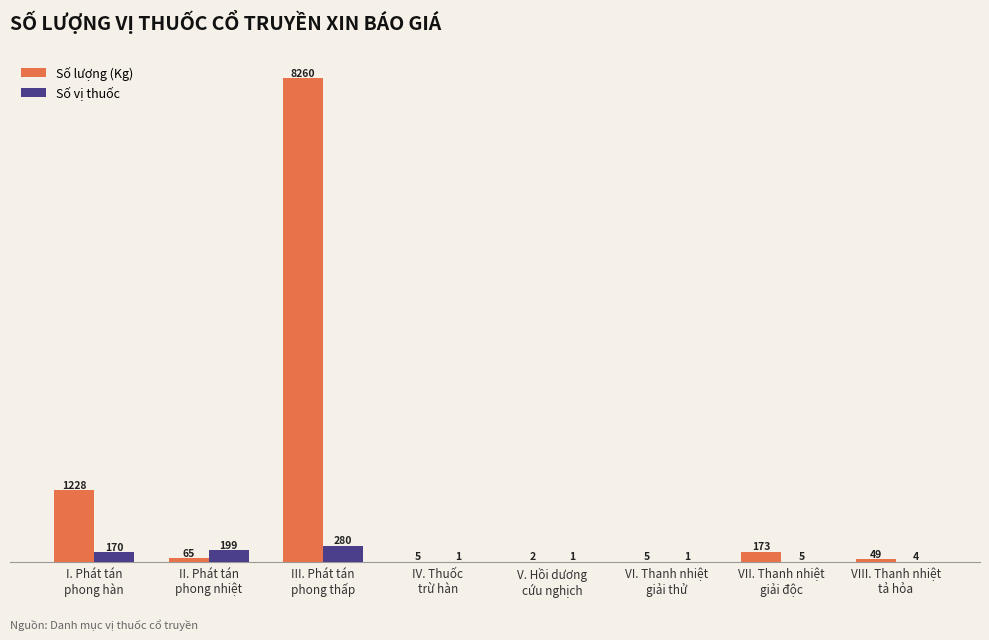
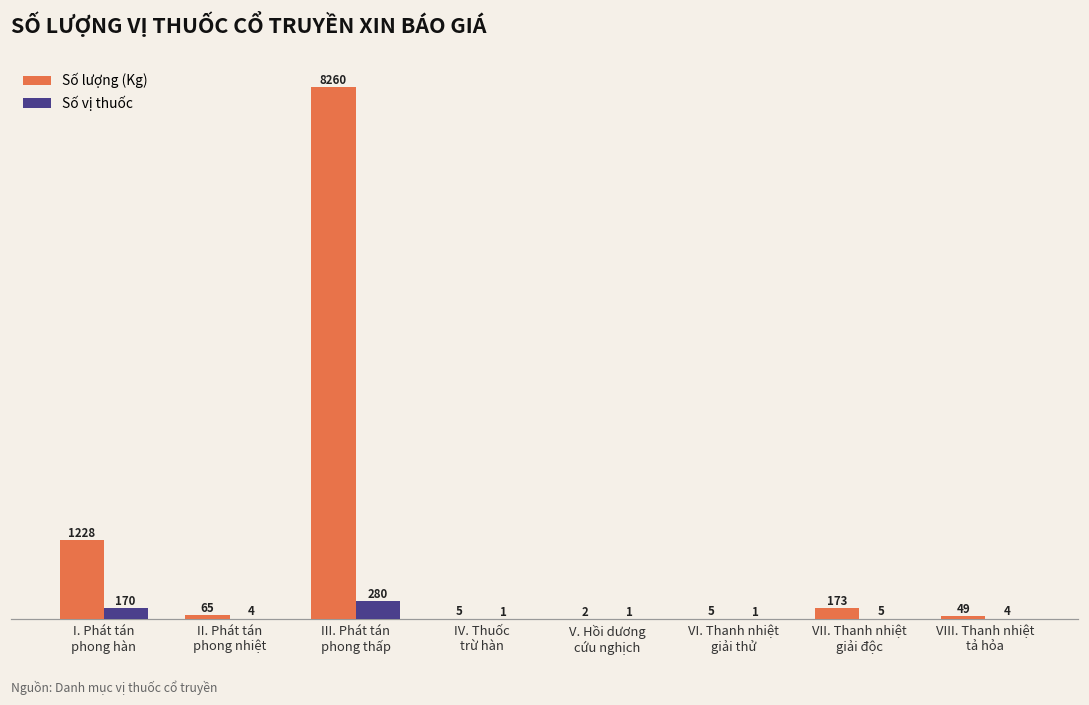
Số vị thuốc, II. Phát tán phong nhiệt: 199 -> 4
